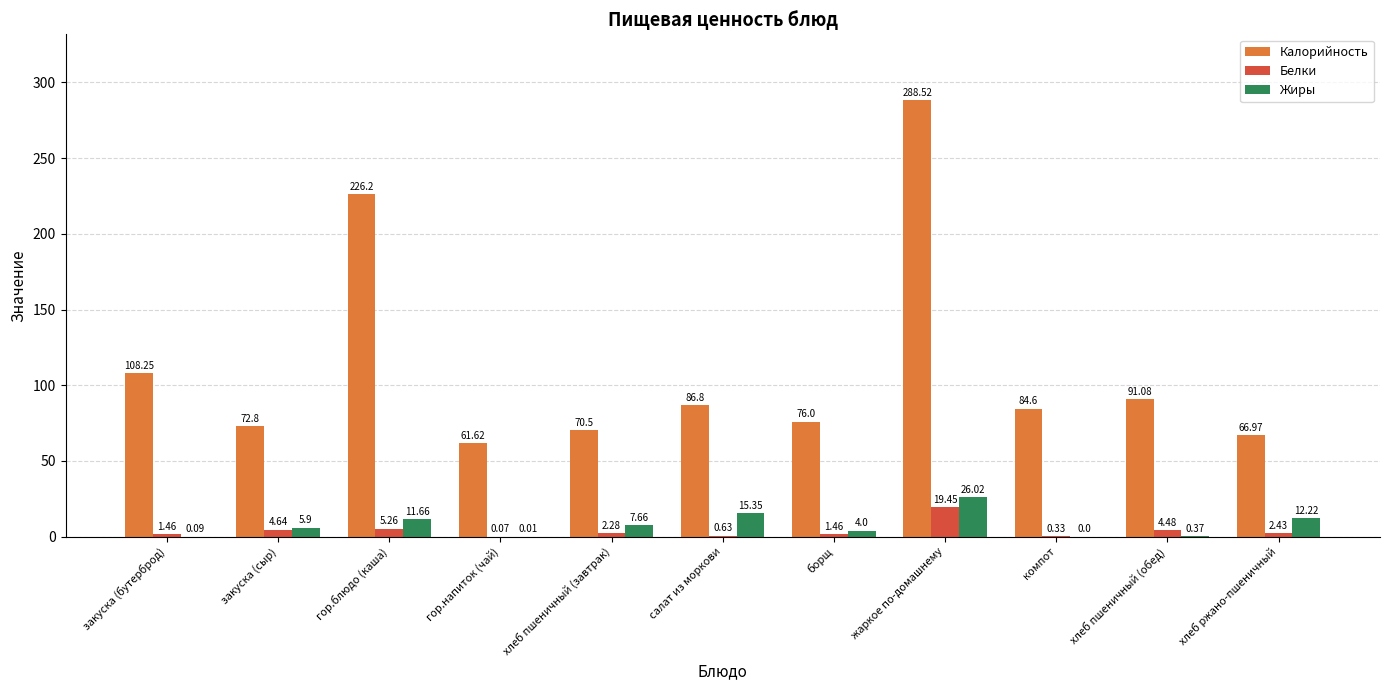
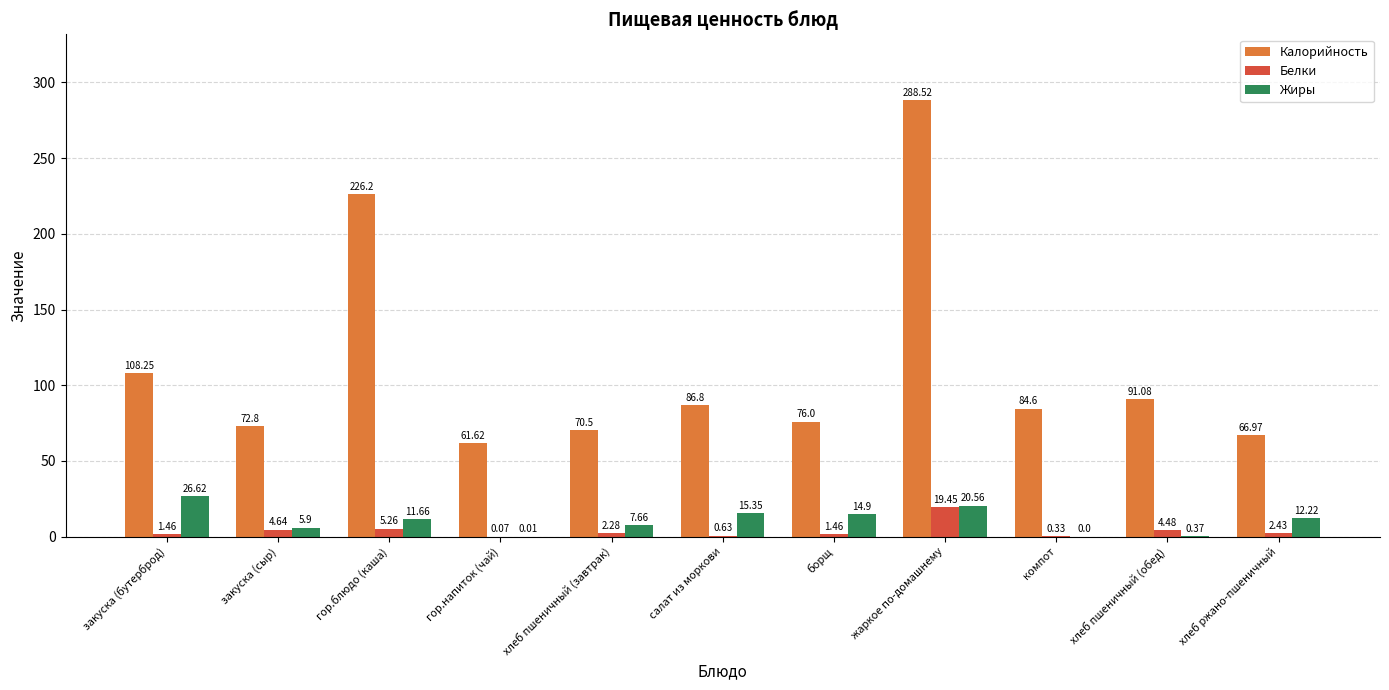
Жиры, закуска (бутерброд): 0.09 -> 26.62
Жиры, борщ: 4.0 -> 14.9
Жиры, жаркое по-домашнему: 26.02 -> 20.56
